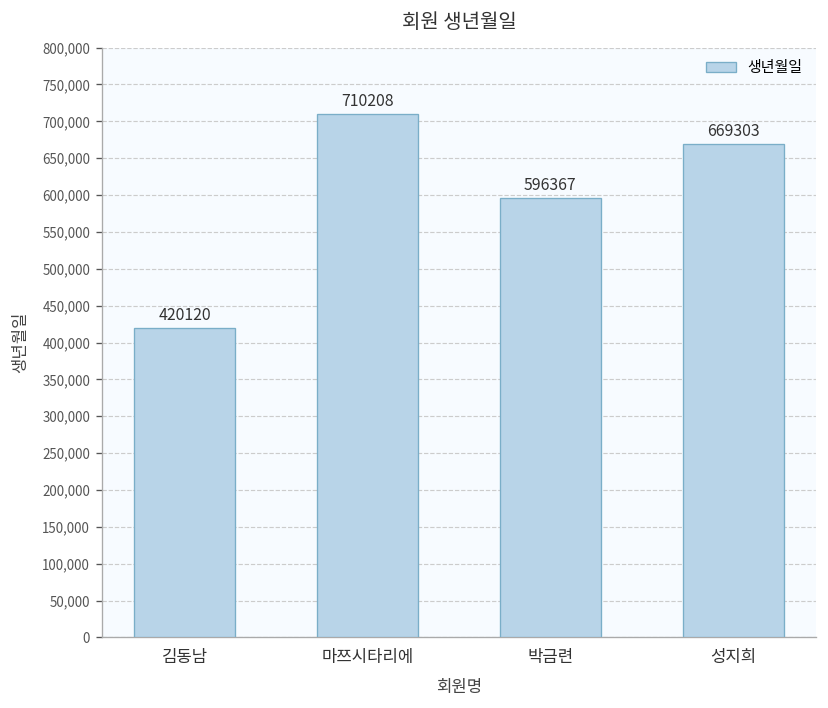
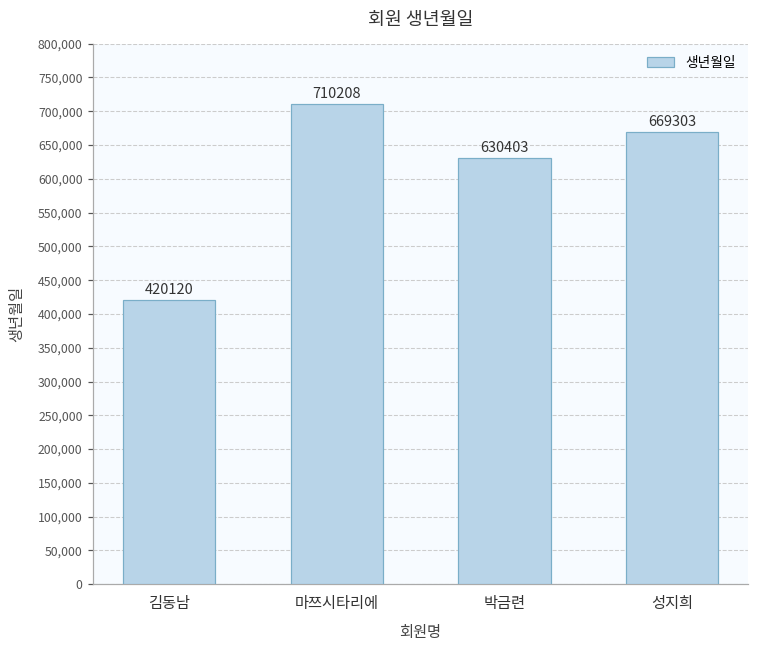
박금련: 596367 -> 630403
